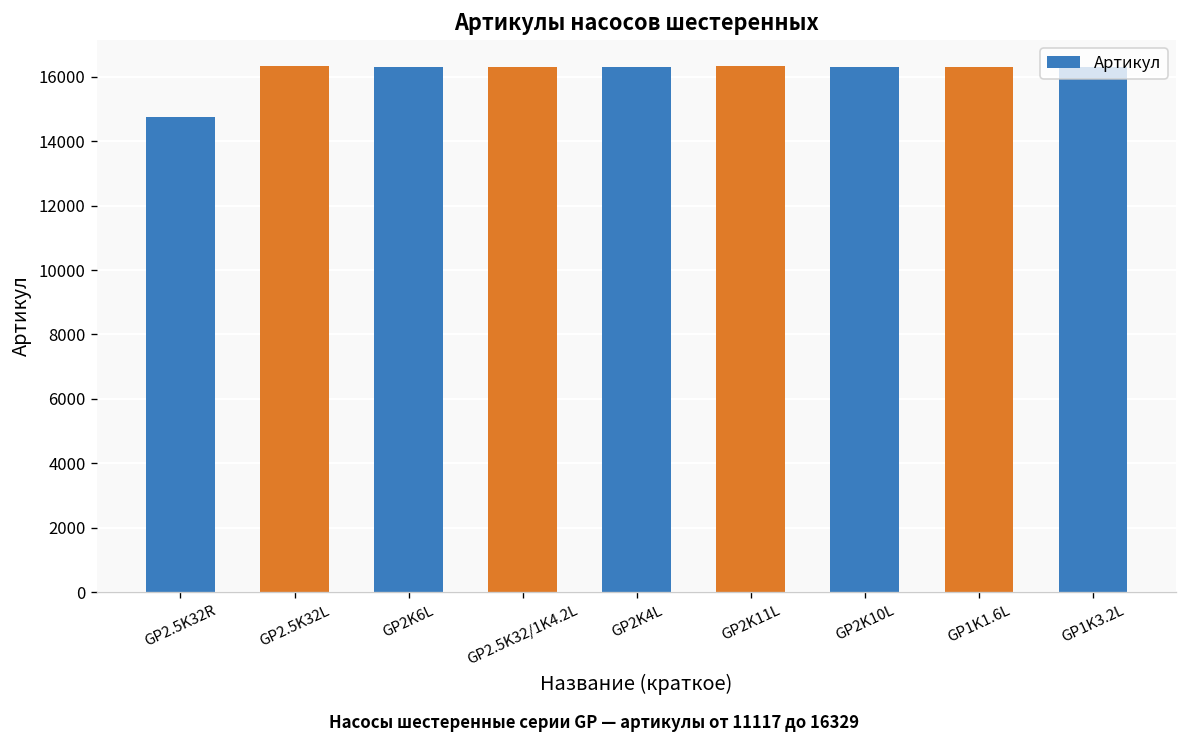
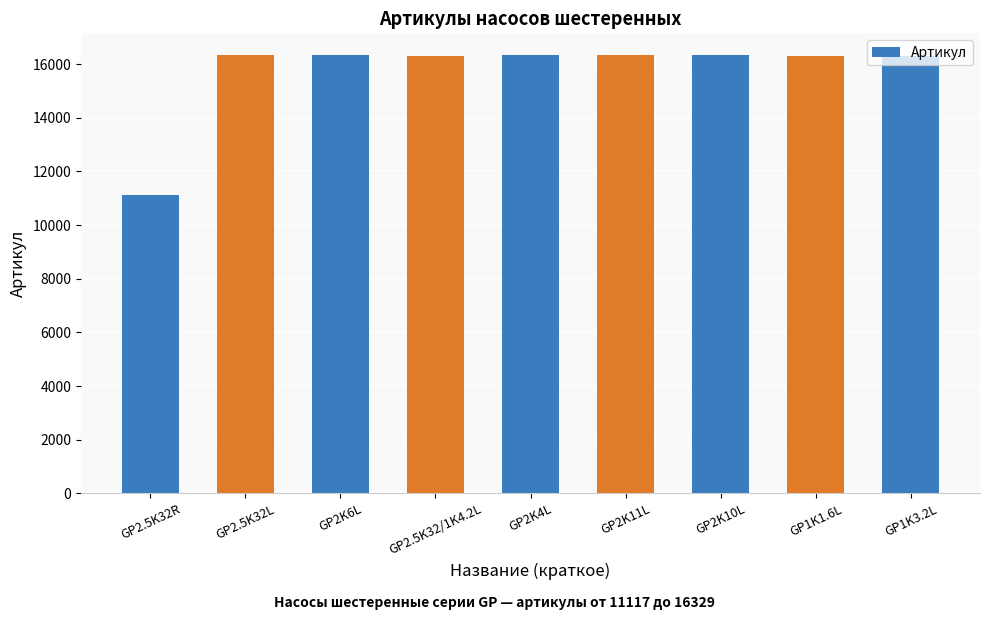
GP2.5K32R: 14800 -> 11100
